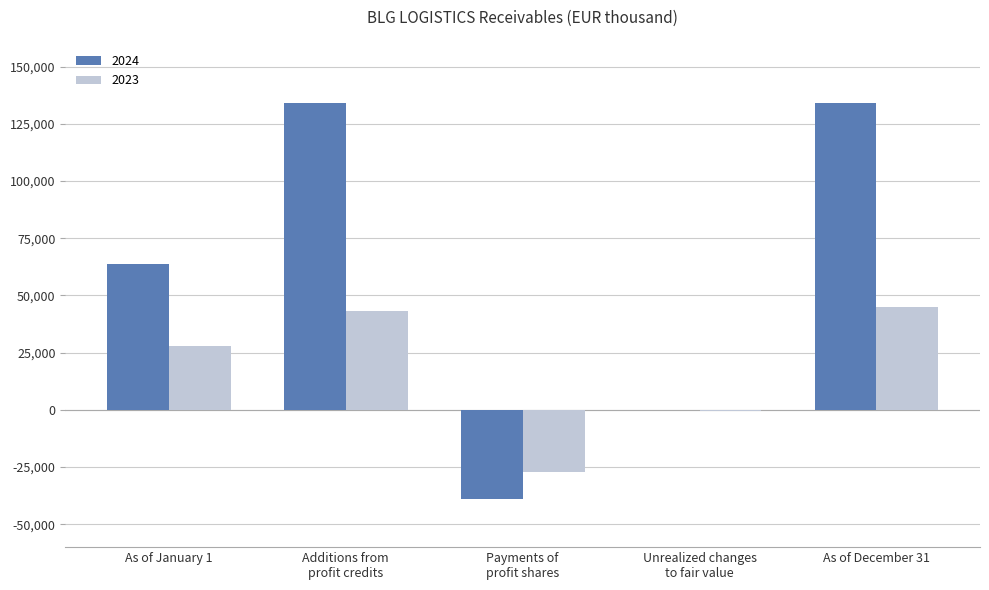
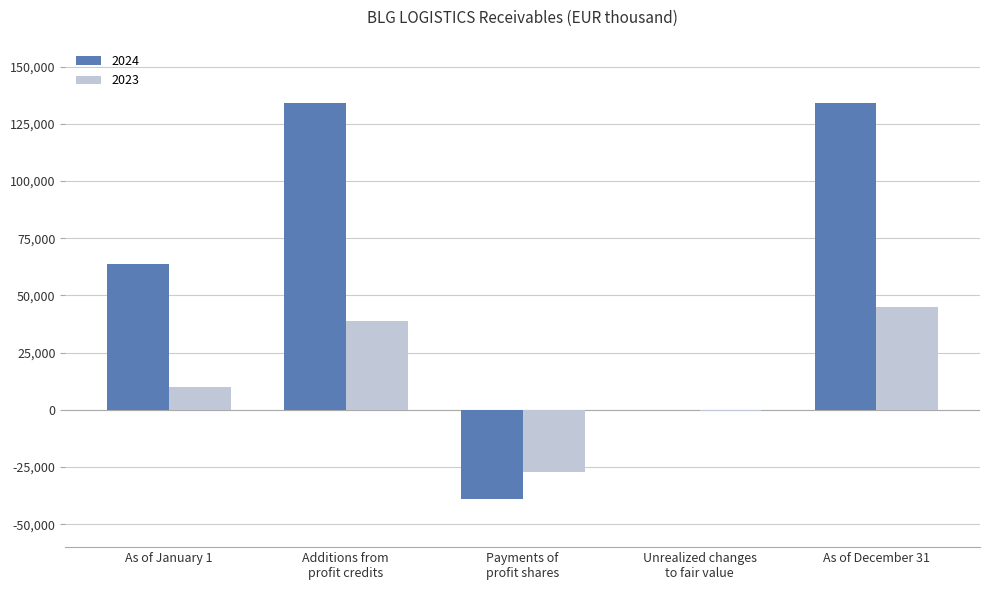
2023, As of January 1: 28,000 -> 10,000
2023, Additions from profit credits: 43,000 -> 39,000
